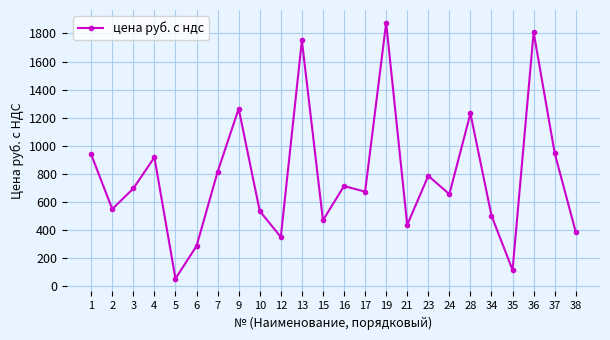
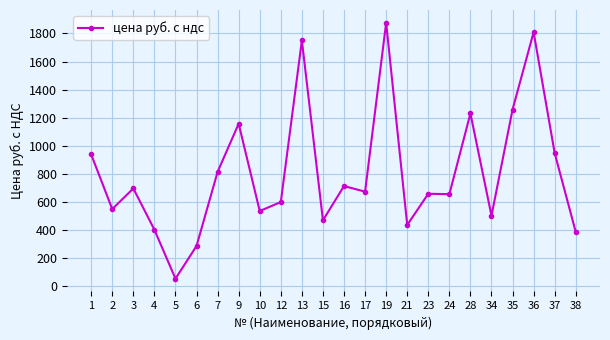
4: 920 -> 400
9: 1260 -> 1160
12: 350 -> 600
23: 790 -> 660
35: 120 -> 1260
